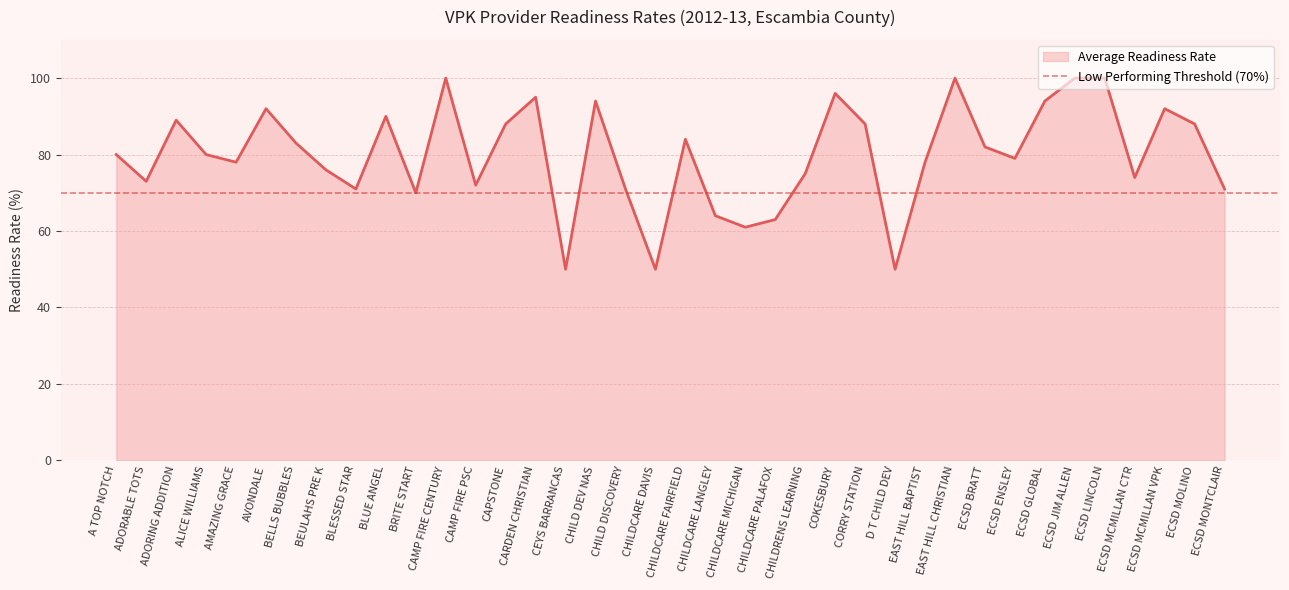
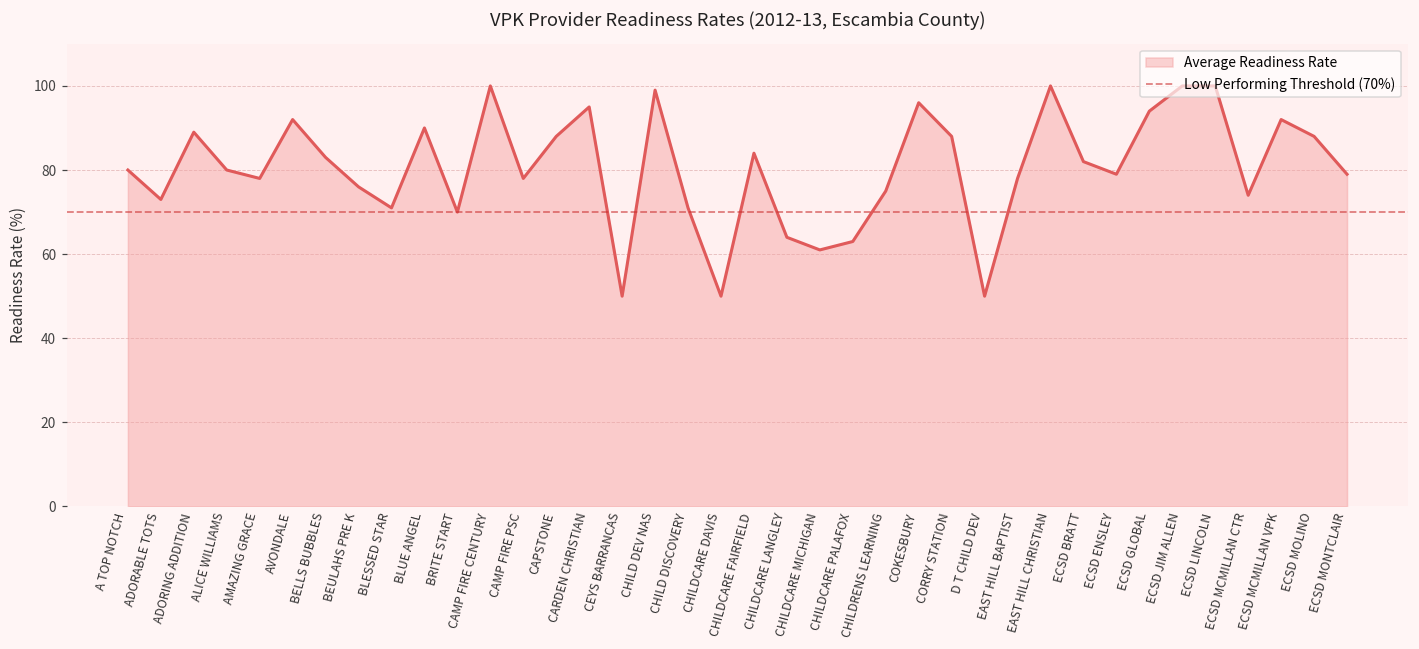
CAMP FIRE PSC: 72 -> 78
CHILD DEV NAS: 94 -> 99
ECSD MONTCLAIR: 71 -> 79
